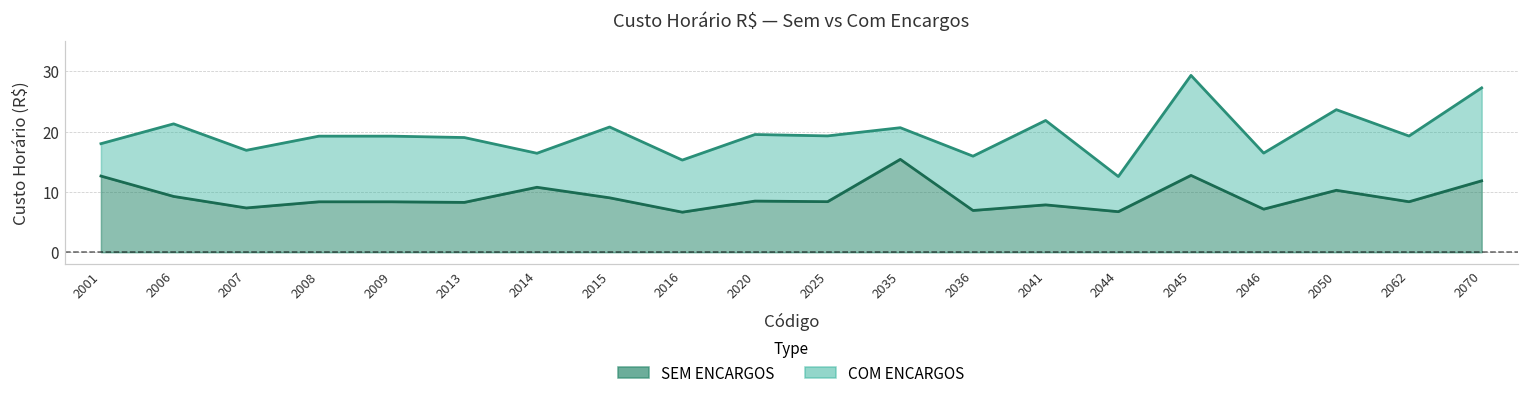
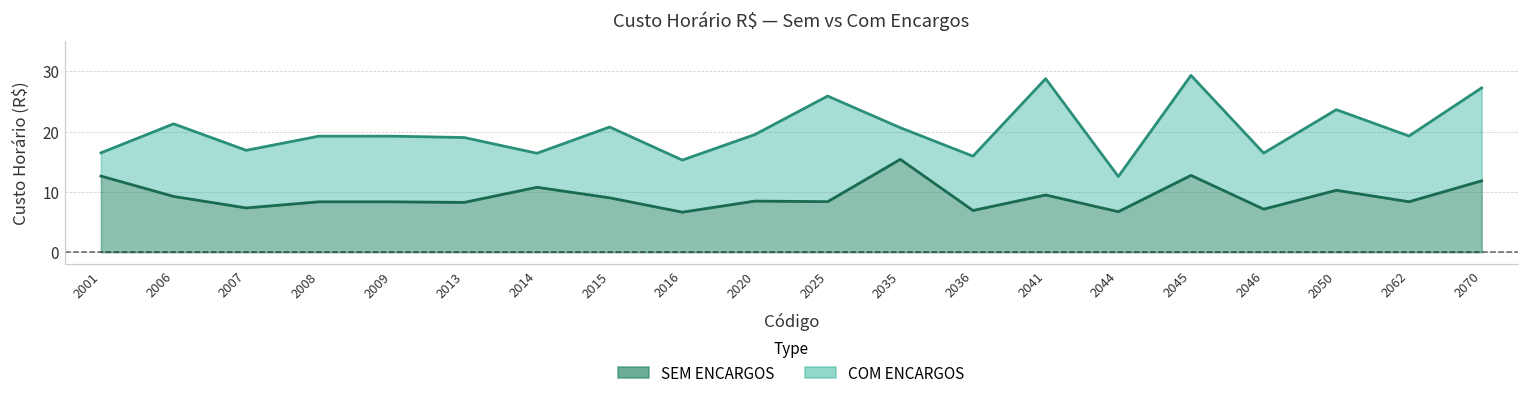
COM ENCARGOS, 2001: 18 -> 16
COM ENCARGOS, 2025: 19 -> 26
SEM ENCARGOS, 2041: 8 -> 9
COM ENCARGOS, 2041: 22 -> 29
